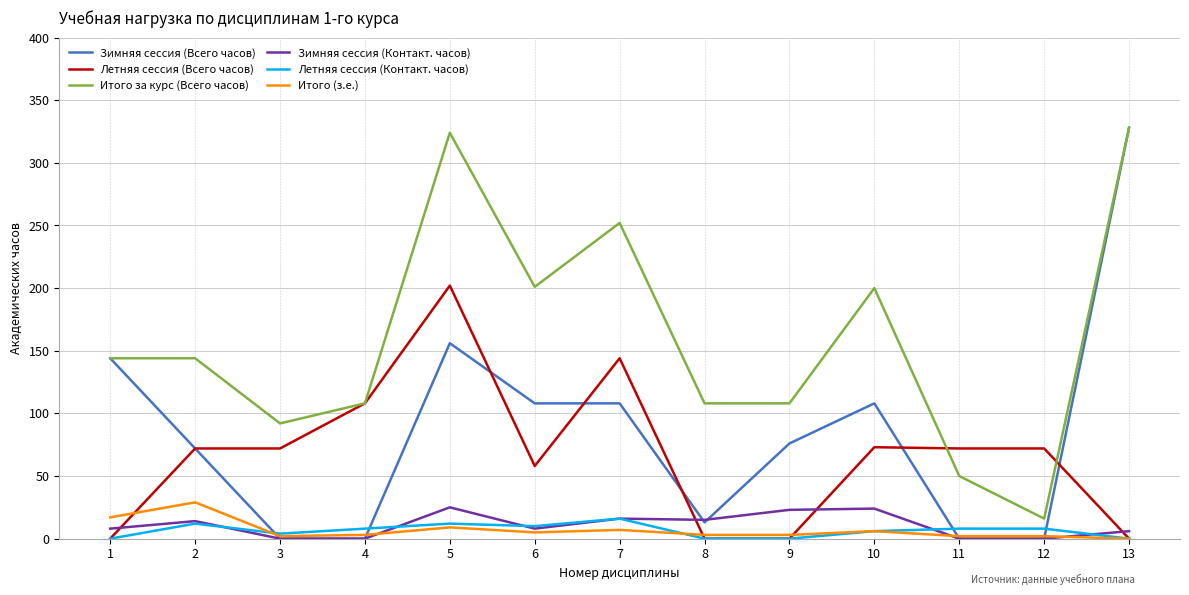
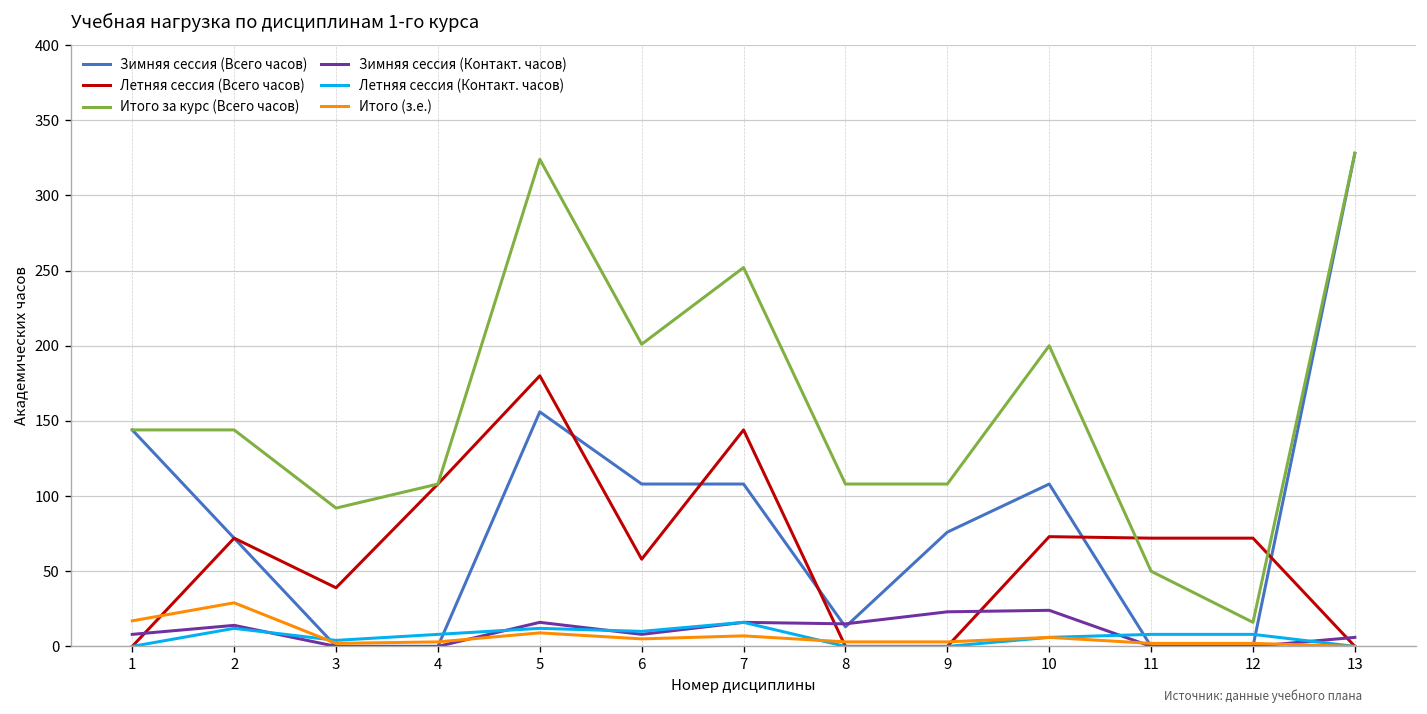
Летняя сессия (Всего часов), 3: 72 -> 39
Летняя сессия (Всего часов), 5: 202 -> 180
Зимняя сессия (Контакт. часов), 5: 25 -> 16
